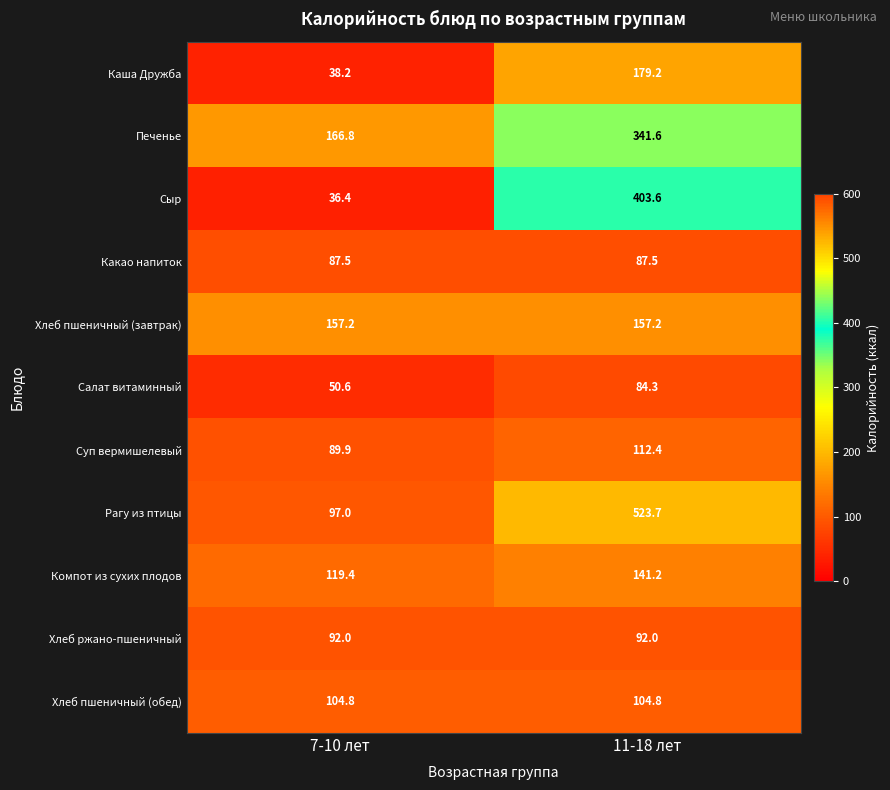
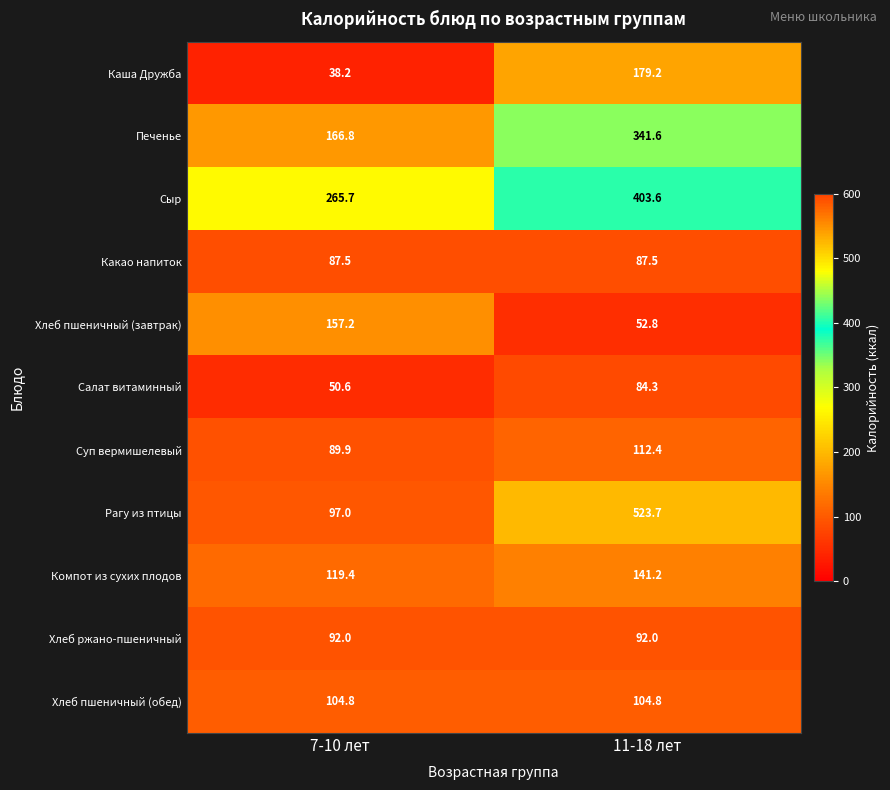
Сыр, 7-10 лет: 36.4 -> 265.7
Хлеб пшеничный (завтрак), 11-18 лет: 157.2 -> 52.8
